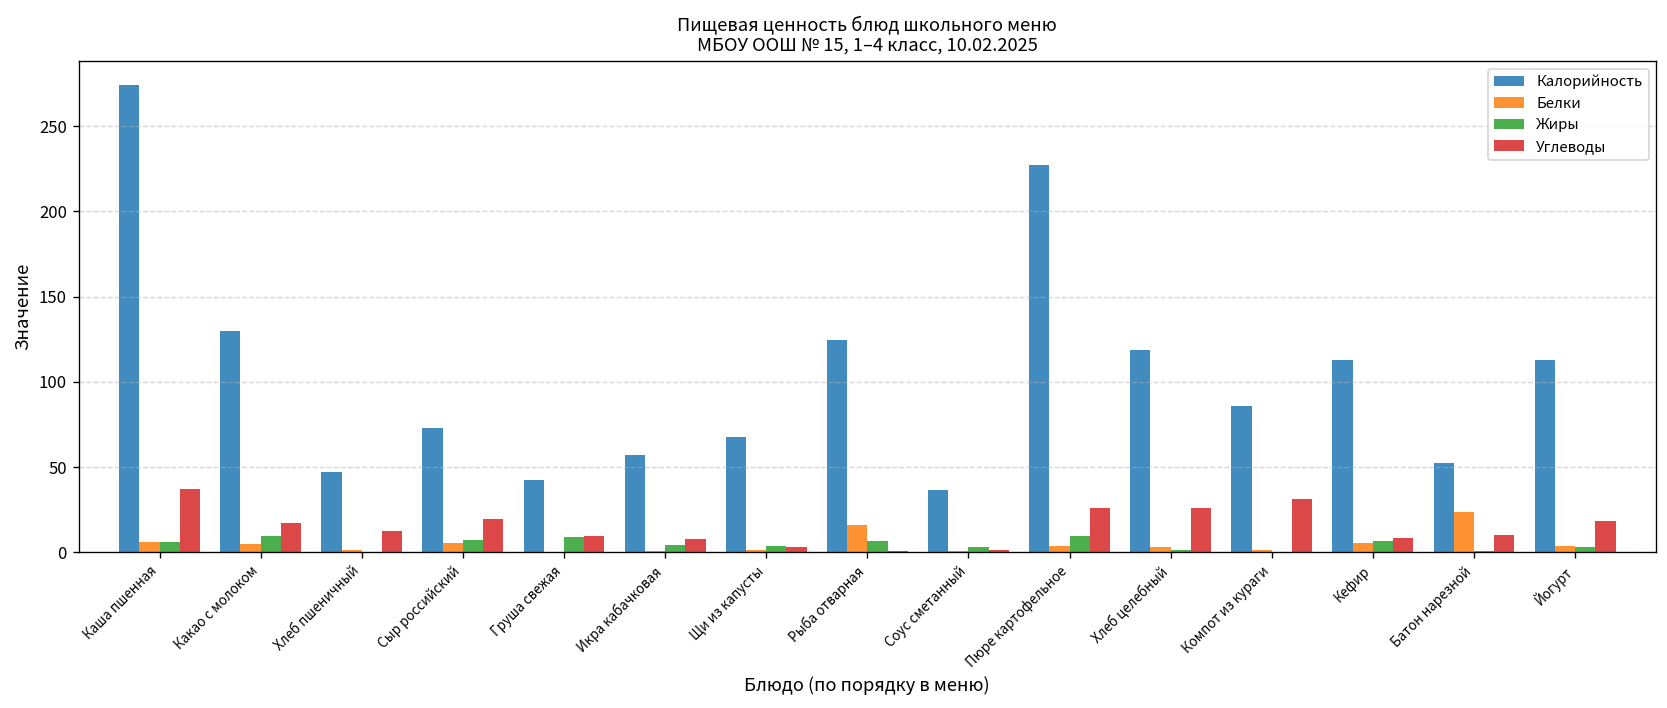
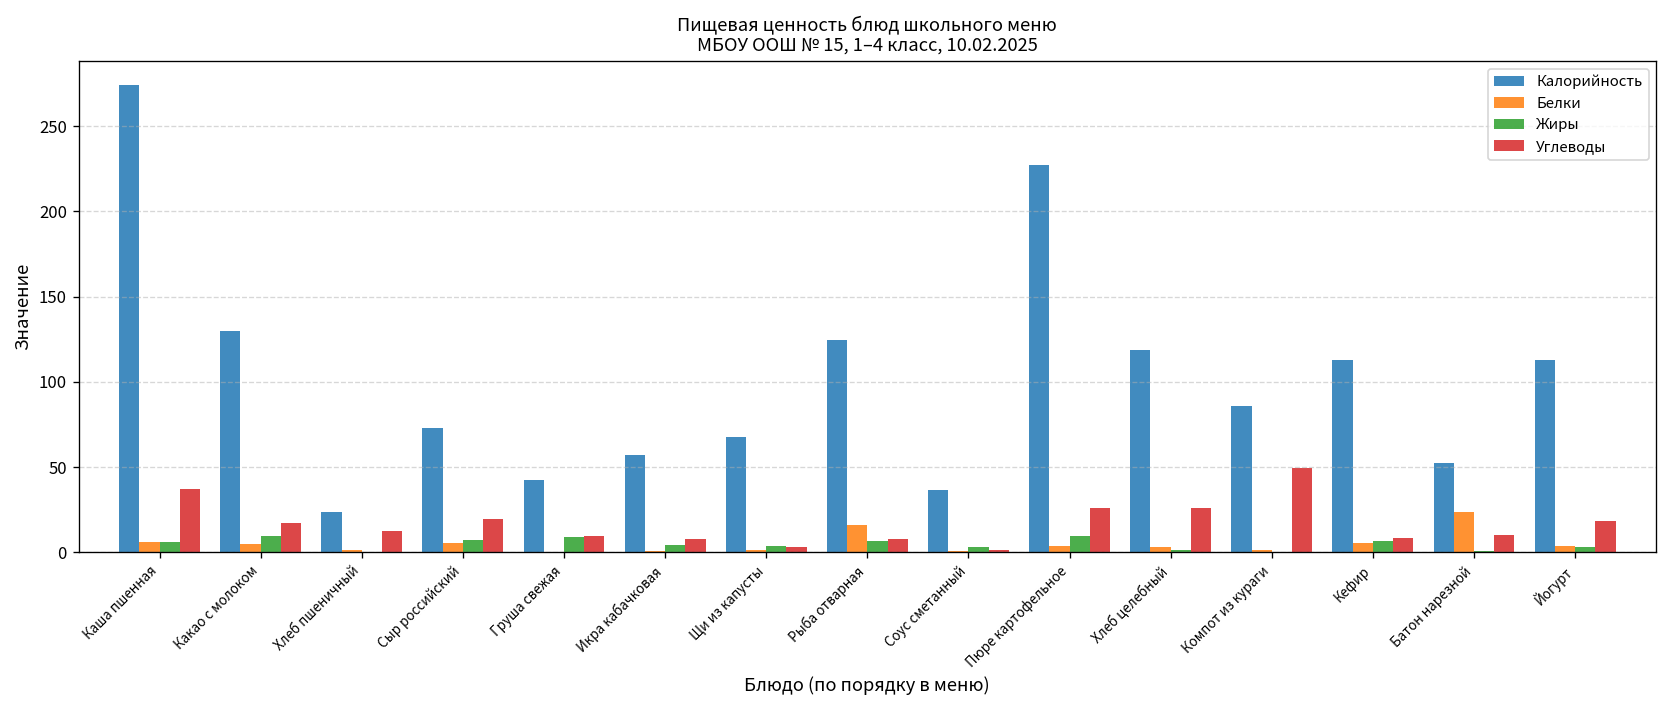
Калорийность, Хлеб пшеничный: 47 -> 24
Углеводы, Рыба отварная: 1 -> 8
Углеводы, Компот из кураги: 31 -> 49
